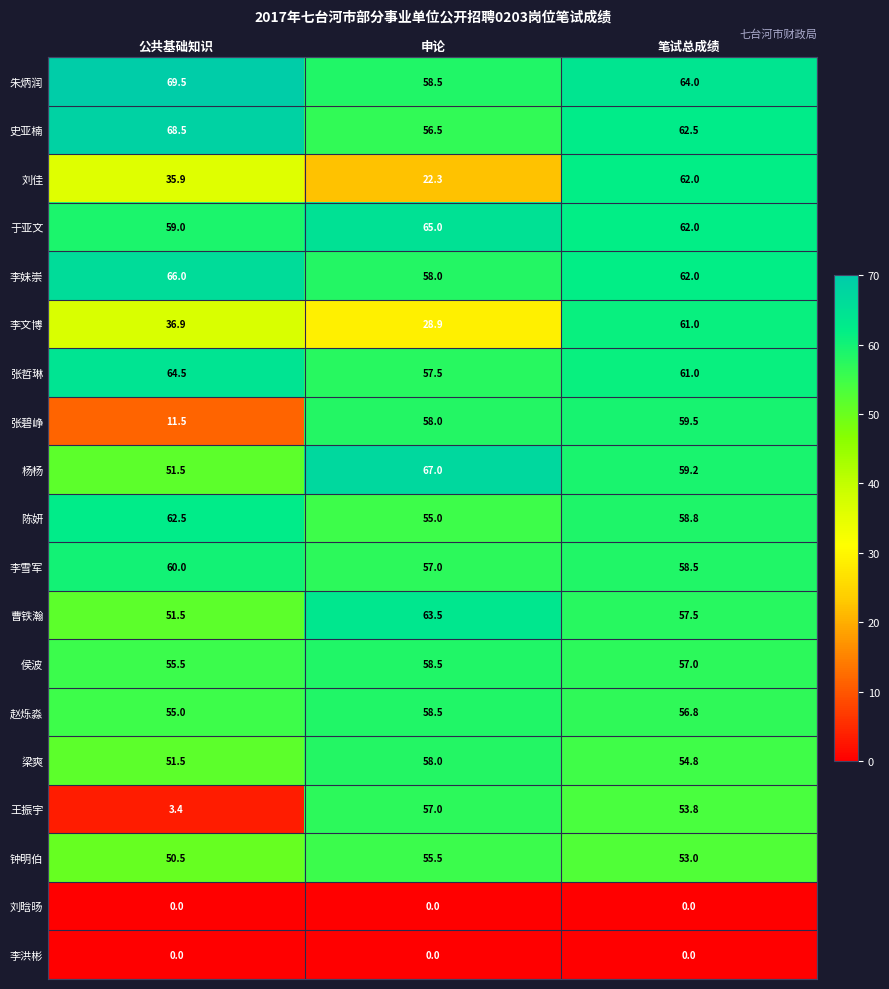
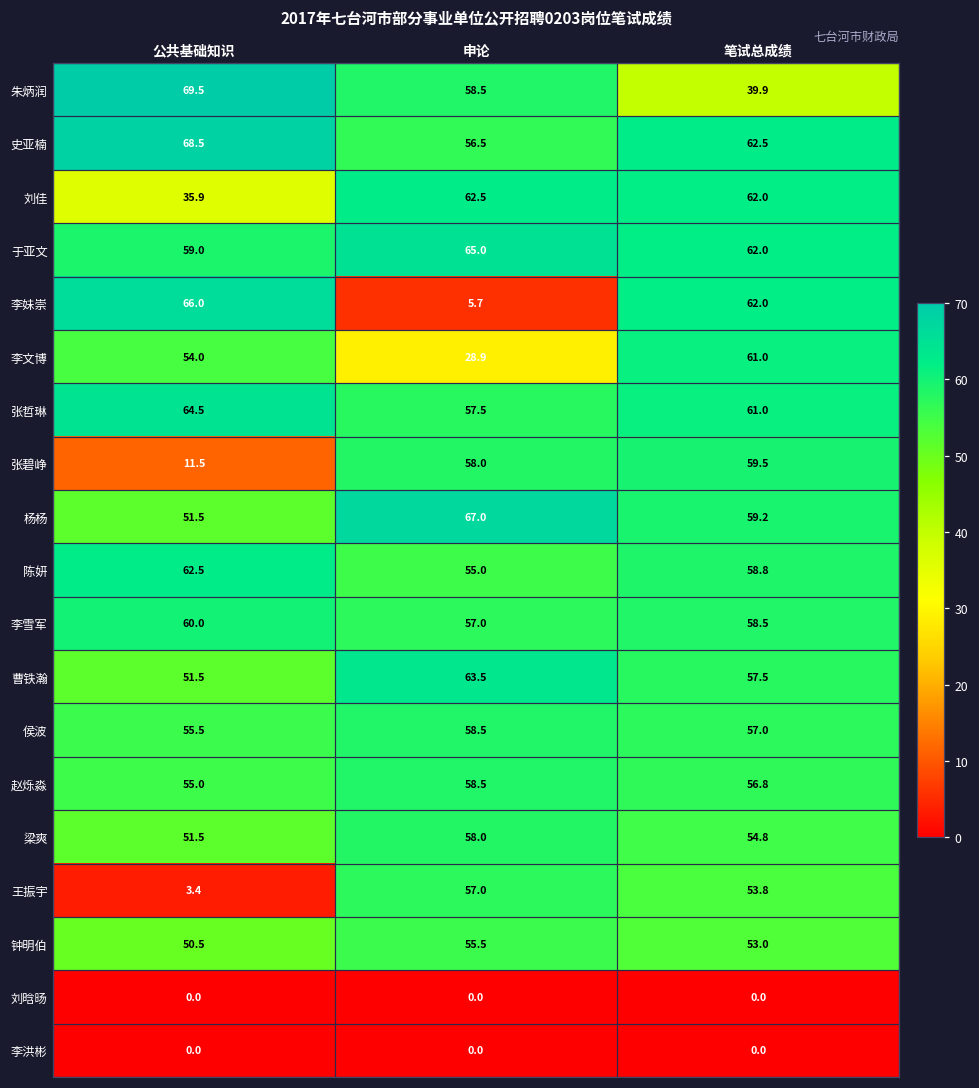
朱炳润, 笔试总成绩: 64.0 -> 39.9
刘佳, 申论: 22.3 -> 62.5
李妹崇, 申论: 58.0 -> 5.7
李文博, 公共基础知识: 36.9 -> 54.0
